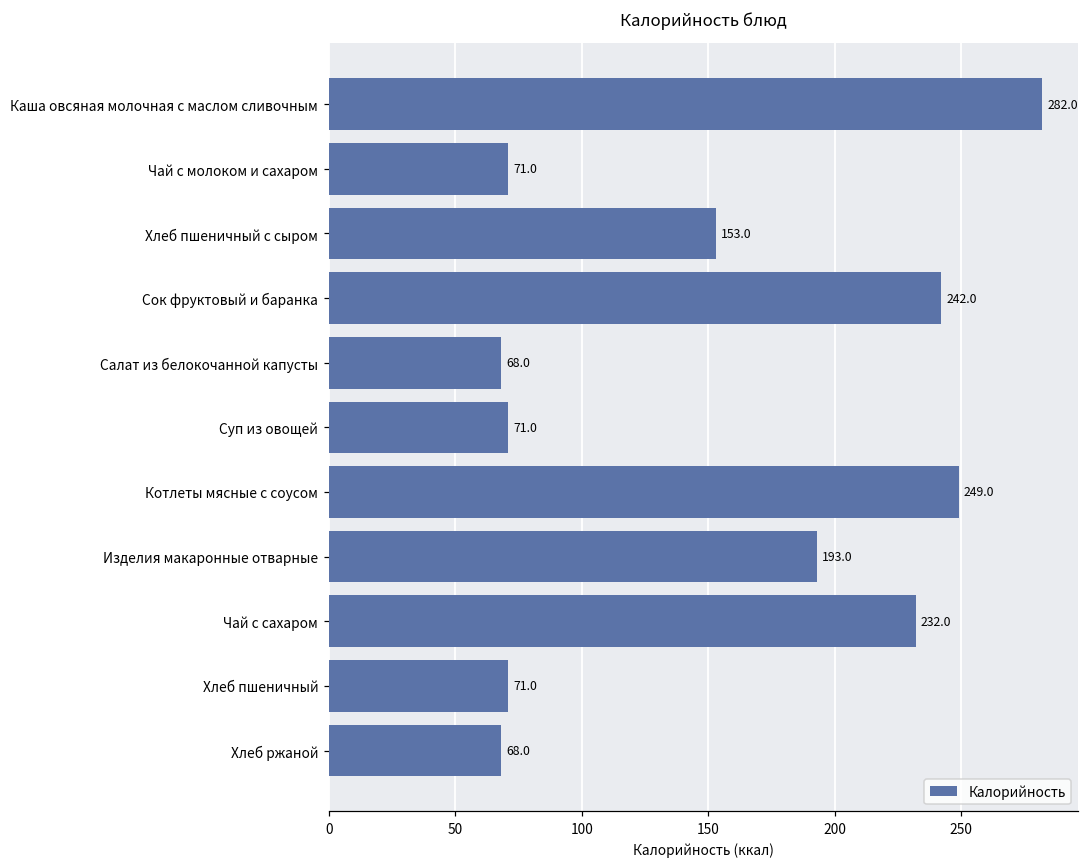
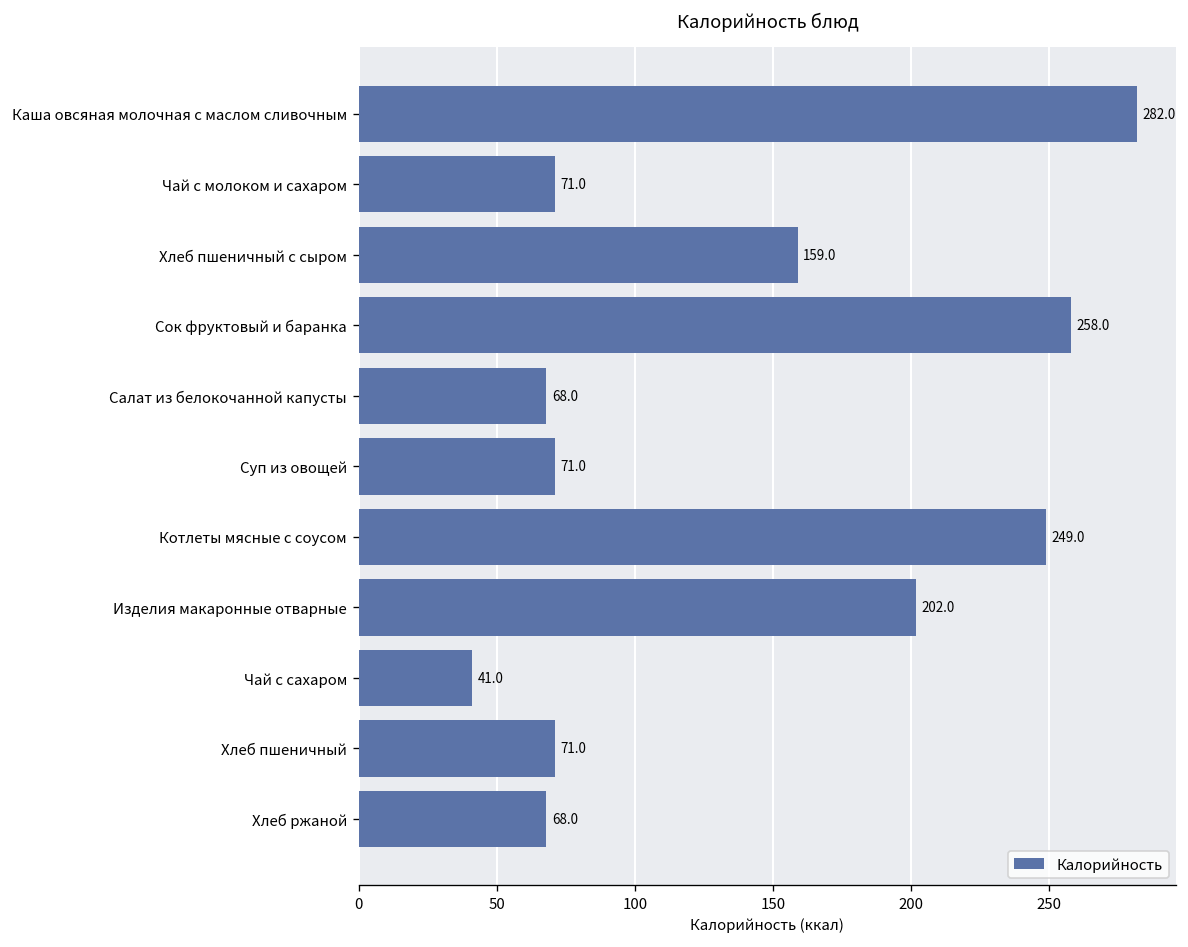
Хлеб пшеничный с сыром: 153.0 -> 159.0
Сок фруктовый и баранка: 242.0 -> 258.0
Изделия макаронные отварные: 193.0 -> 202.0
Чай с сахаром: 232.0 -> 41.0
